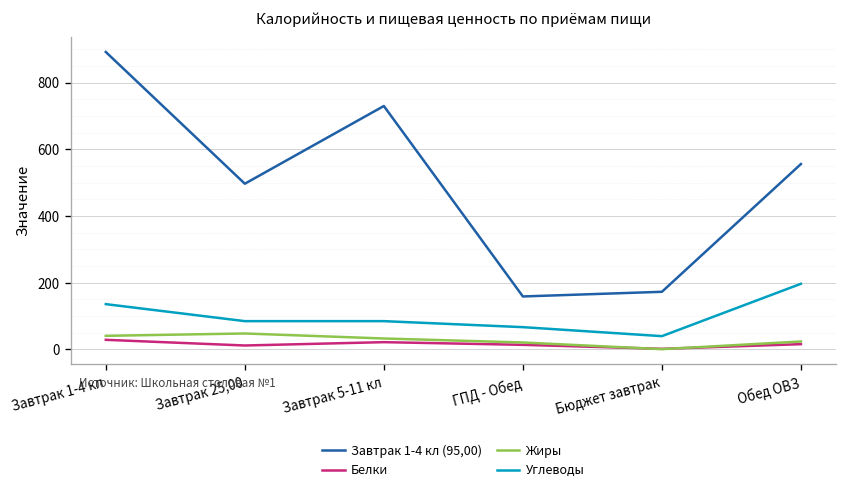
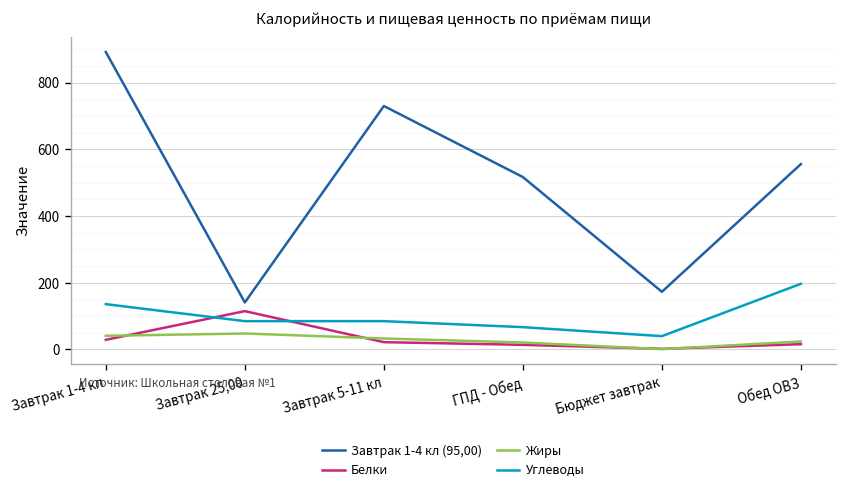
Завтрак 1-4 кл (95,00), Завтрак 25,00: 500 -> 140
Белки, Завтрак 25,00: 10 -> 120
Завтрак 1-4 кл (95,00), ГПД - Обед: 160 -> 520
